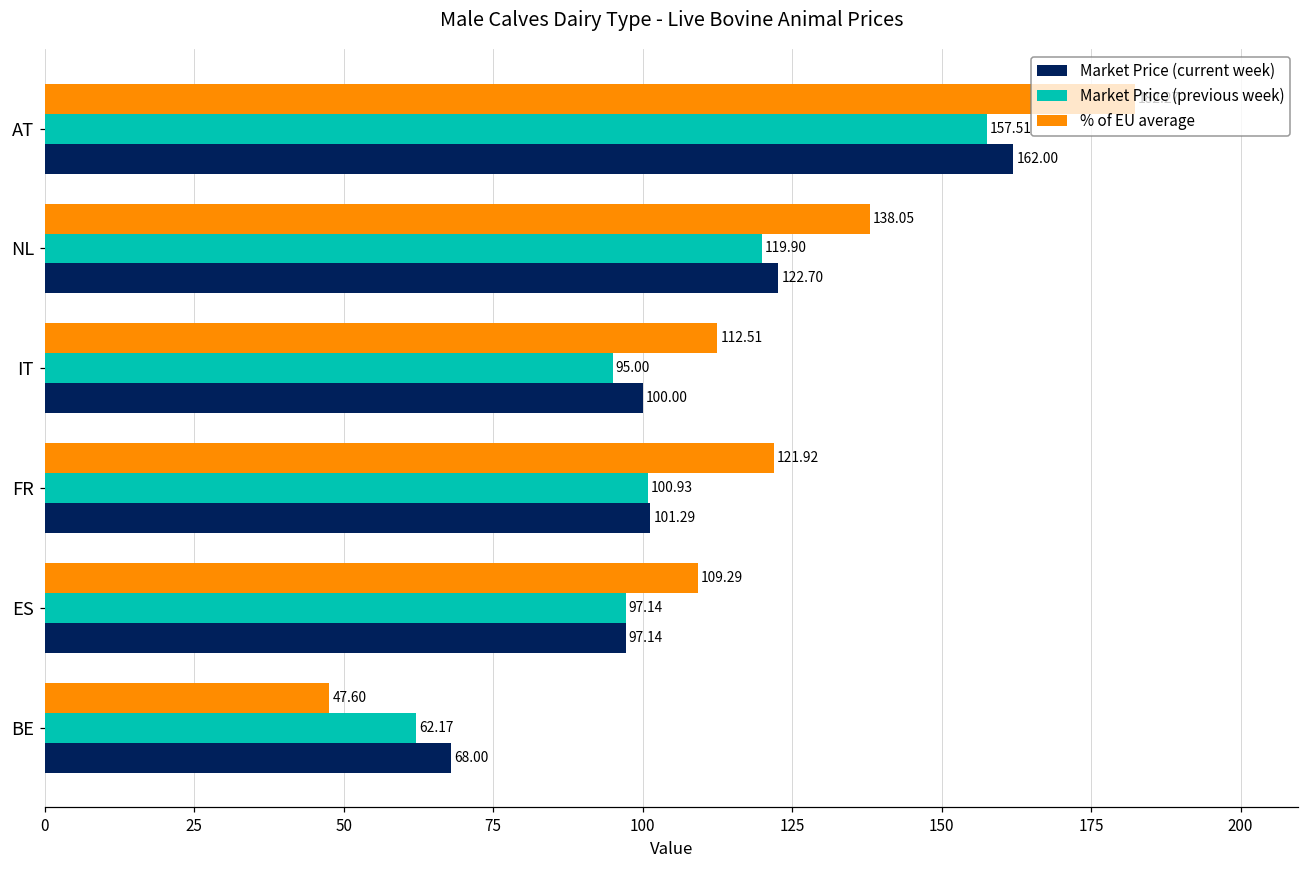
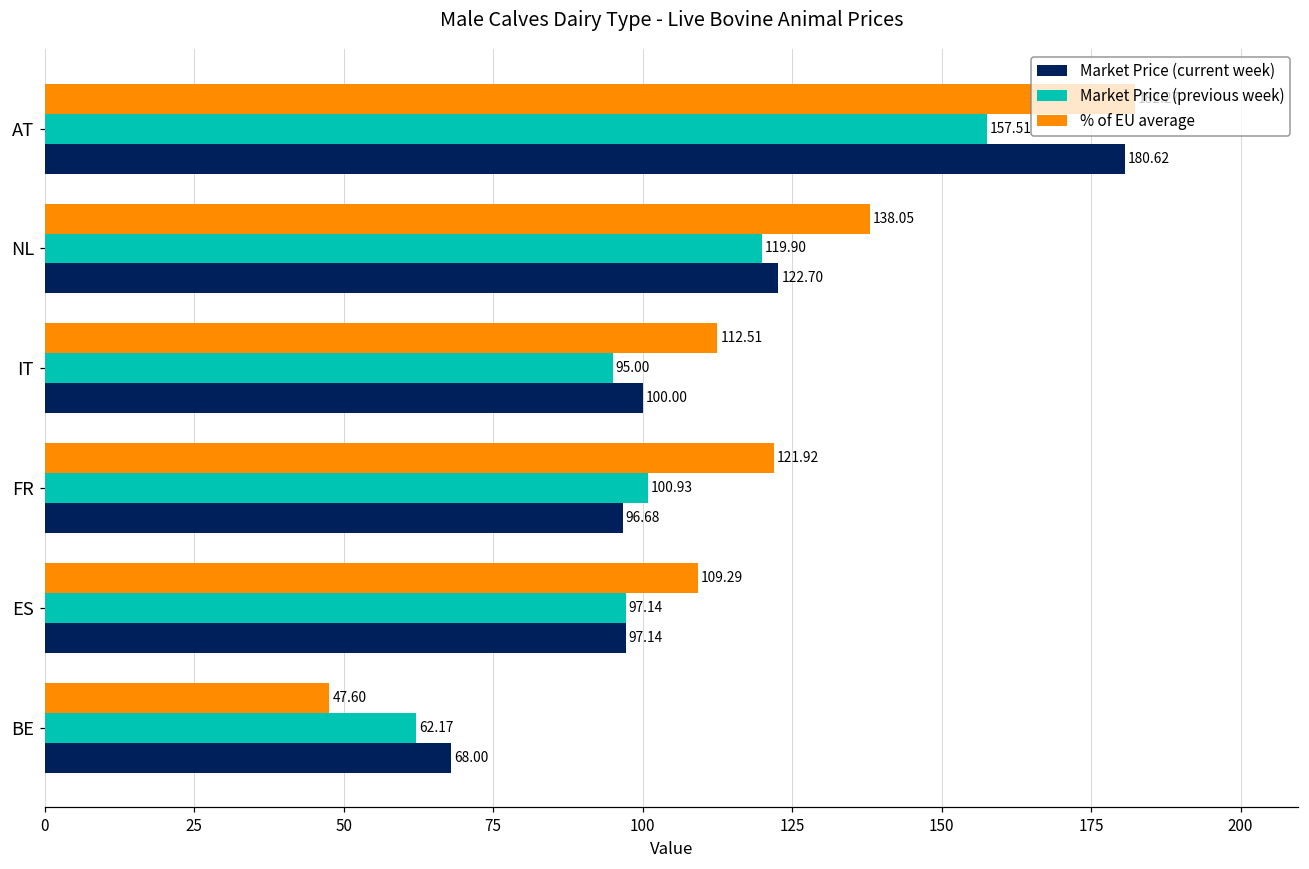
Market Price (current week), AT: 162.00 -> 180.62
Market Price (current week), FR: 101.29 -> 96.68
